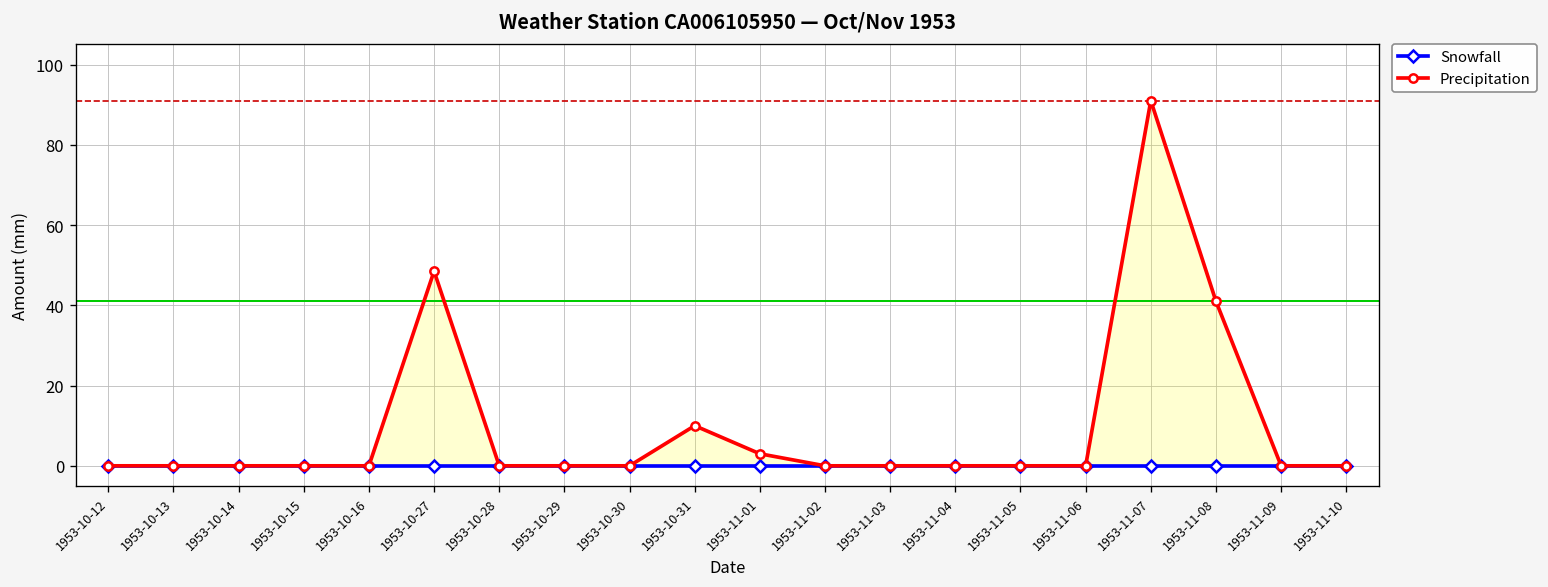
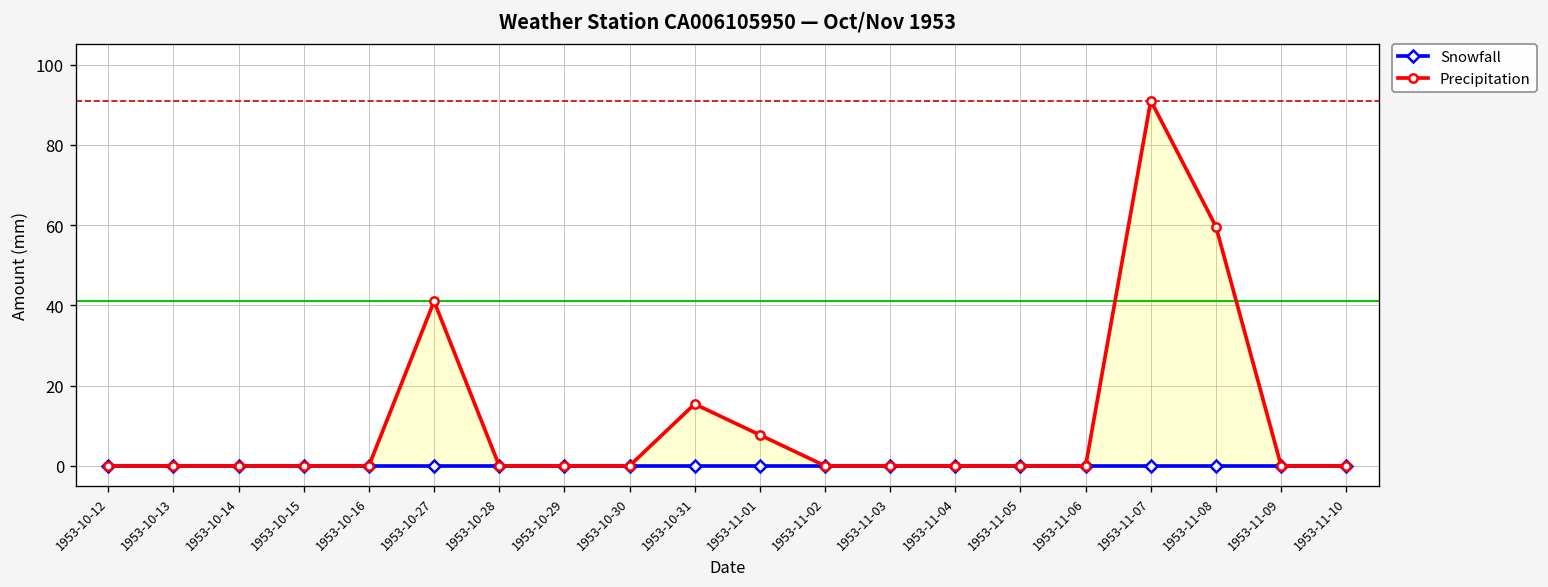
Precipitation, 1953-10-27: 49 -> 41
Precipitation, 1953-10-31: 10 -> 15
Precipitation, 1953-11-01: 3 -> 8
Precipitation, 1953-11-08: 41 -> 60
